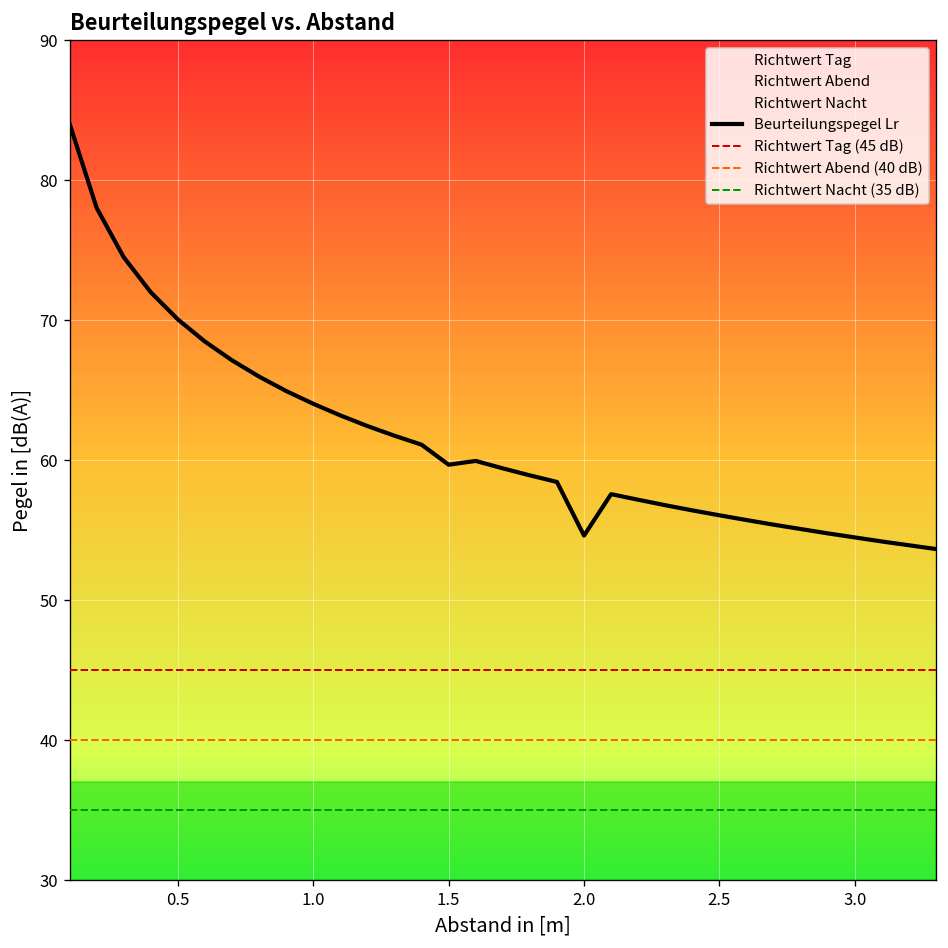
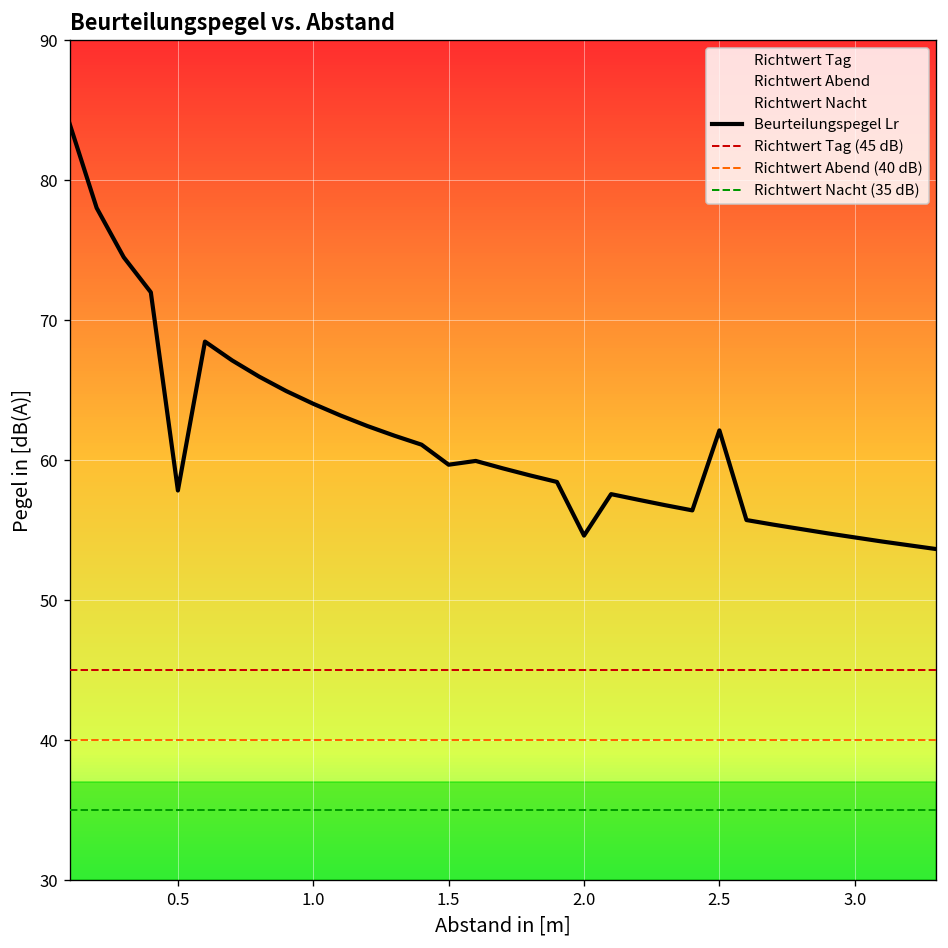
Beurteilungspegel Lr, 0.5: 70.1 -> 57.8
Beurteilungspegel Lr, 2.5: 56.1 -> 62.1
